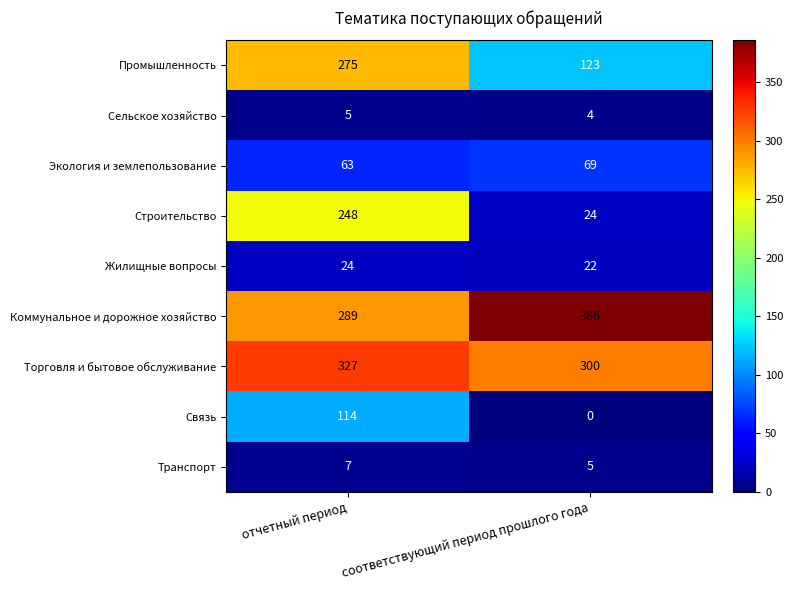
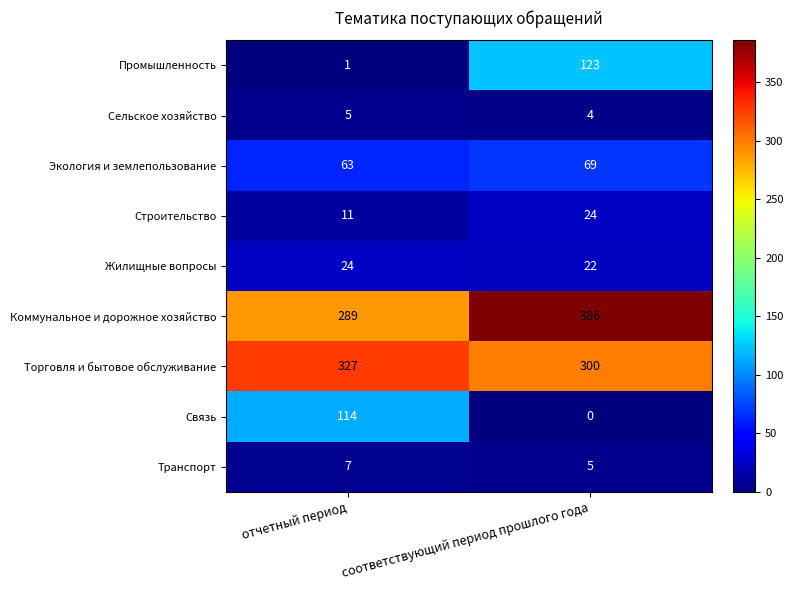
Промышленность, отчетный период: 275 -> 1
Строительство, отчетный период: 248 -> 11
